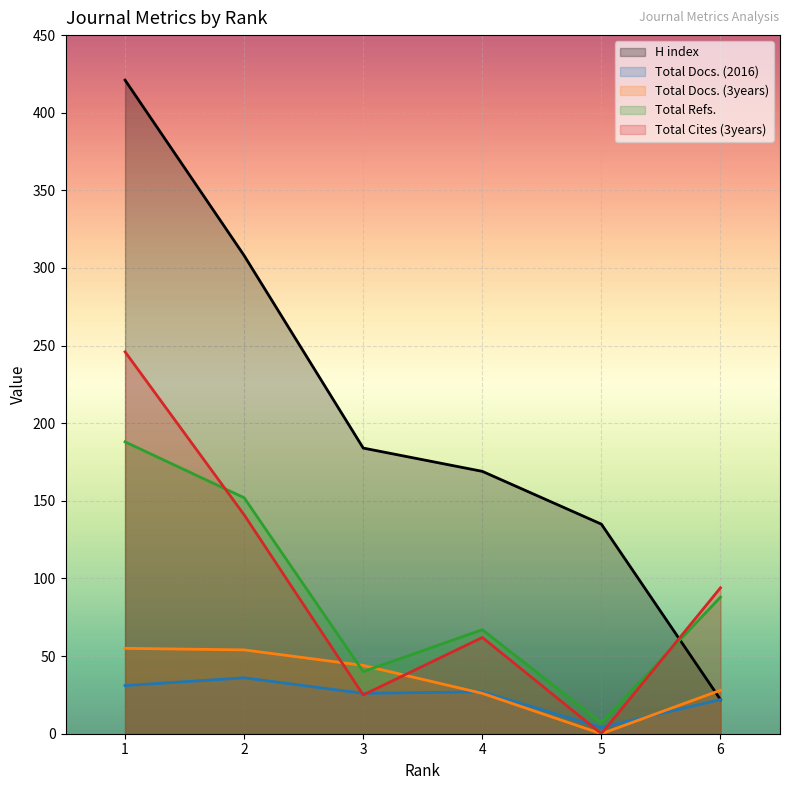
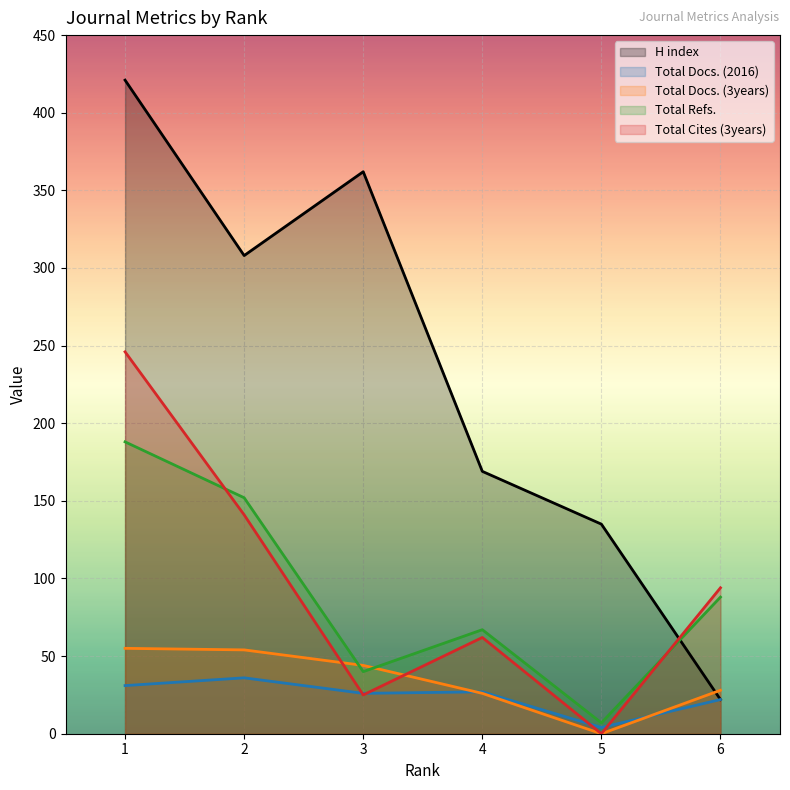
H index, 3: 184 -> 362
